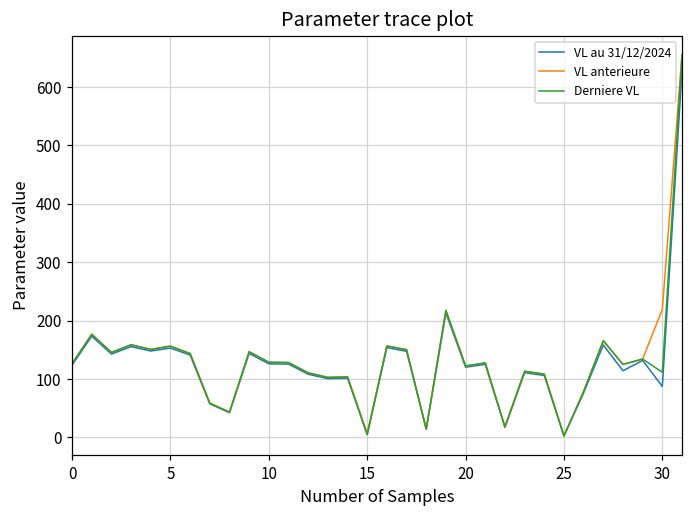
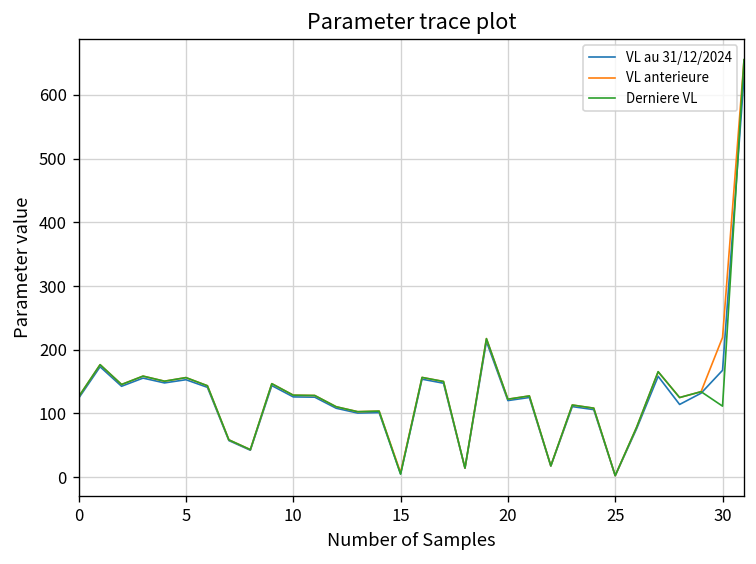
VL au 31/12/2024, 30: 90 -> 170
